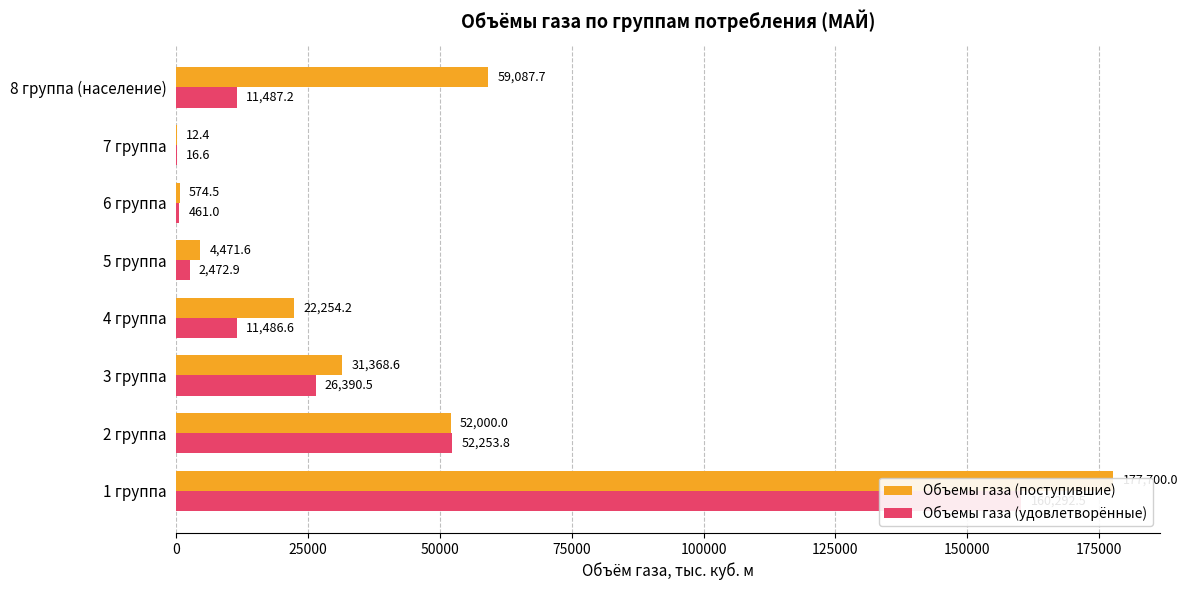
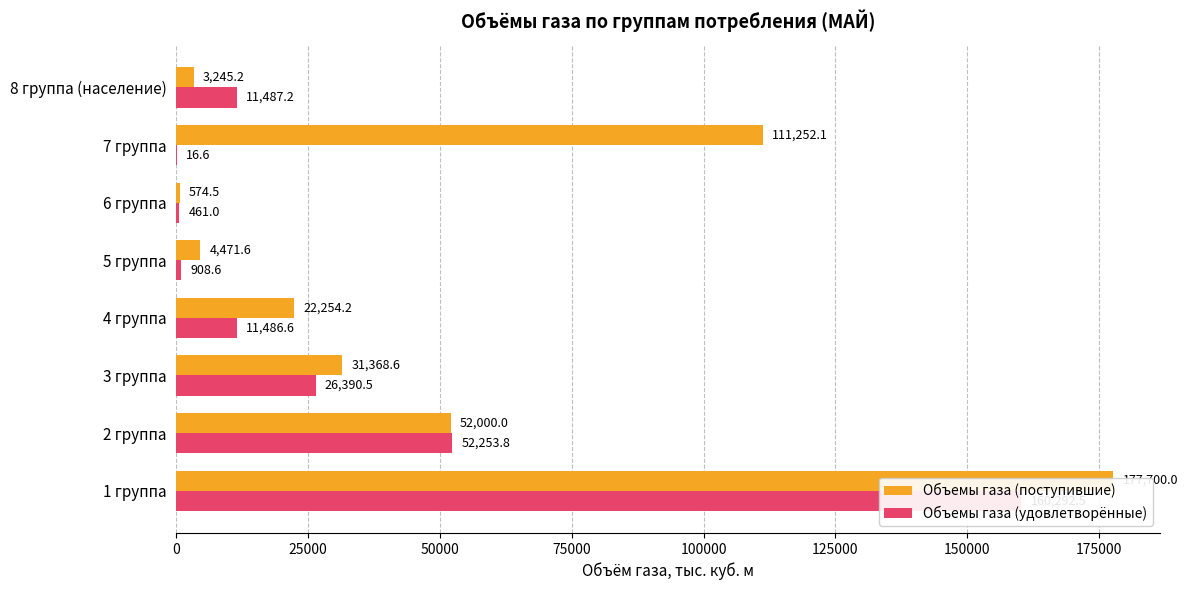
Объемы газа (поступившие), 8 группа (население): 59,087.7 -> 3,245.2
Объемы газа (поступившие), 7 группа: 12.4 -> 111,252.1
Объемы газа (удовлетворённые), 5 группа: 2,472.9 -> 908.6
